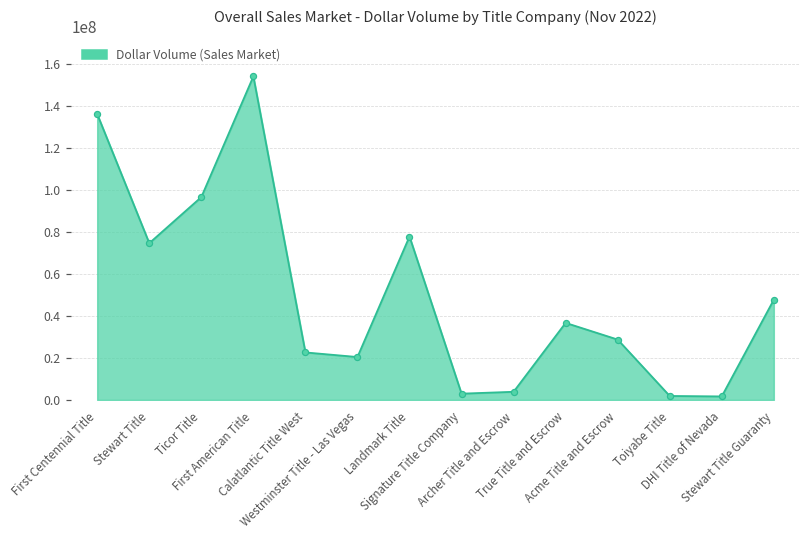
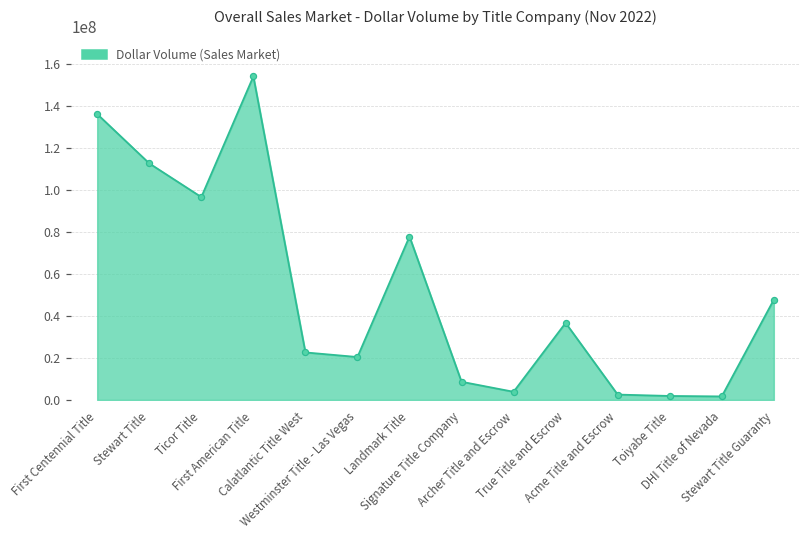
Stewart Title: 75000000 -> 113000000
Signature Title Company: 3000000 -> 9000000
Acme Title and Escrow: 29000000 -> 3000000
